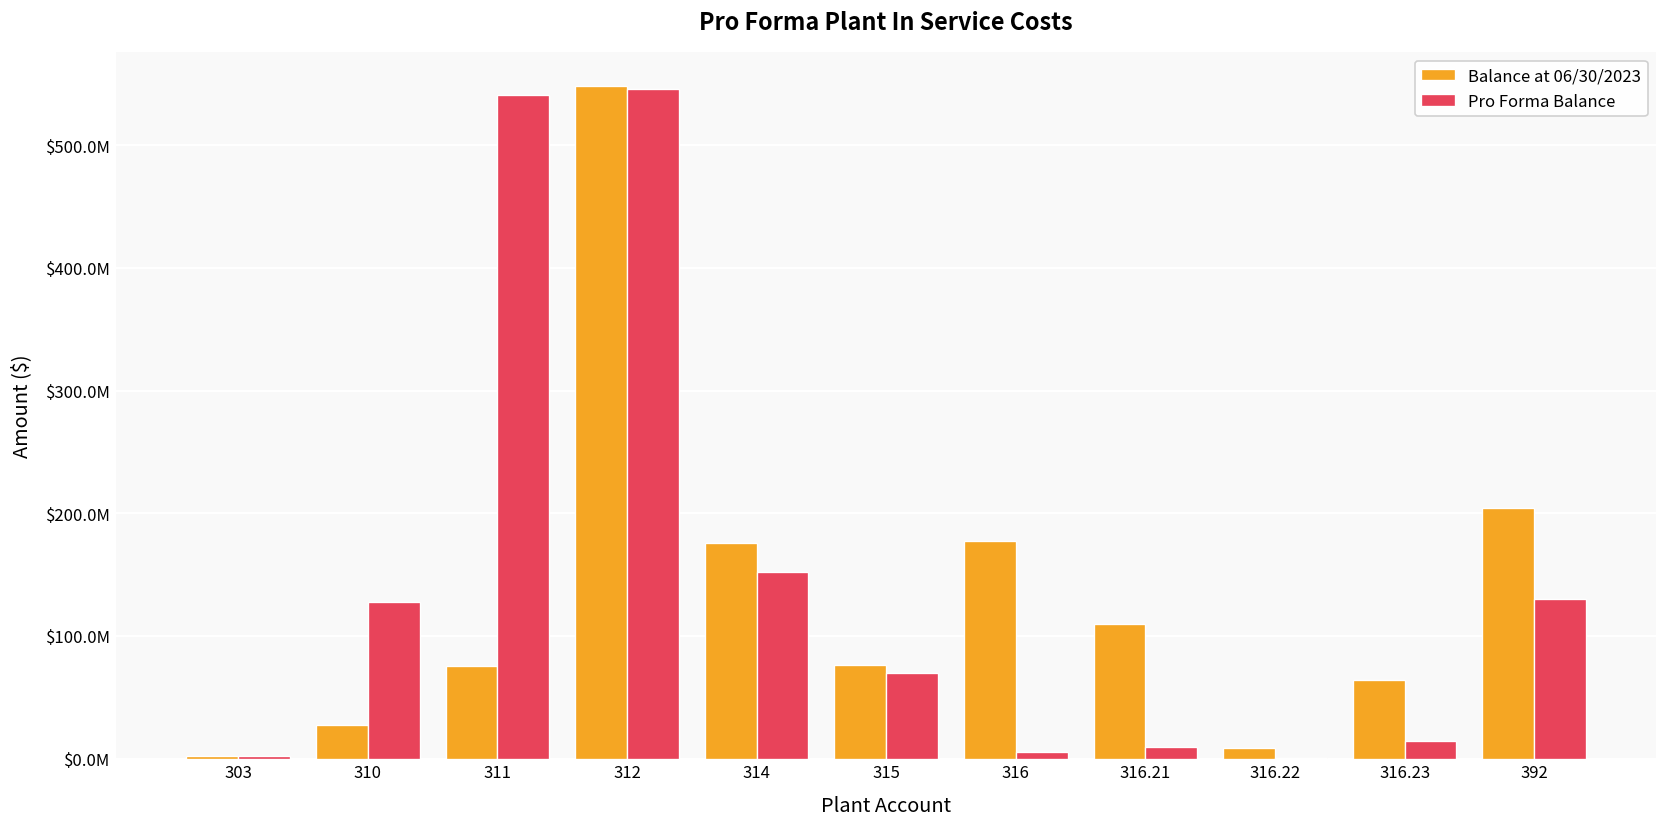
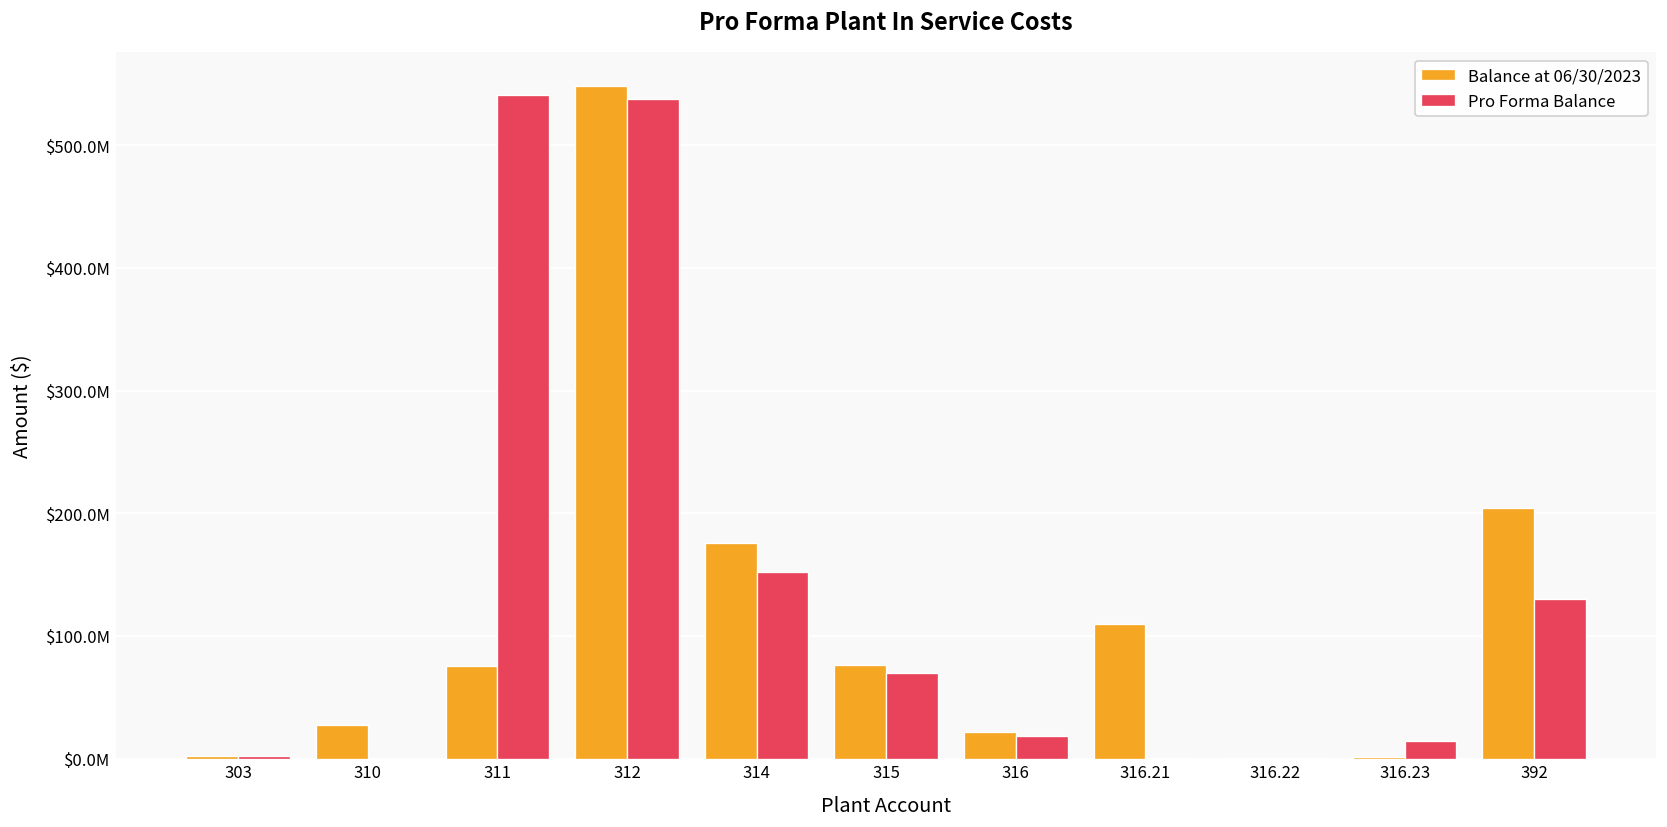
Pro Forma Balance, 310: $128000000 -> $0
Pro Forma Balance, 312: $546000000 -> $538000000
Balance at 06/30/2023, 316: $178000000 -> $21000000
Pro Forma Balance, 316: $6000000 -> $18000000
Pro Forma Balance, 316.21: $10000000 -> $1000000
Balance at 06/30/2023, 316.22: $9000000 -> $1000000
Balance at 06/30/2023, 316.23: $64000000 -> $1000000
